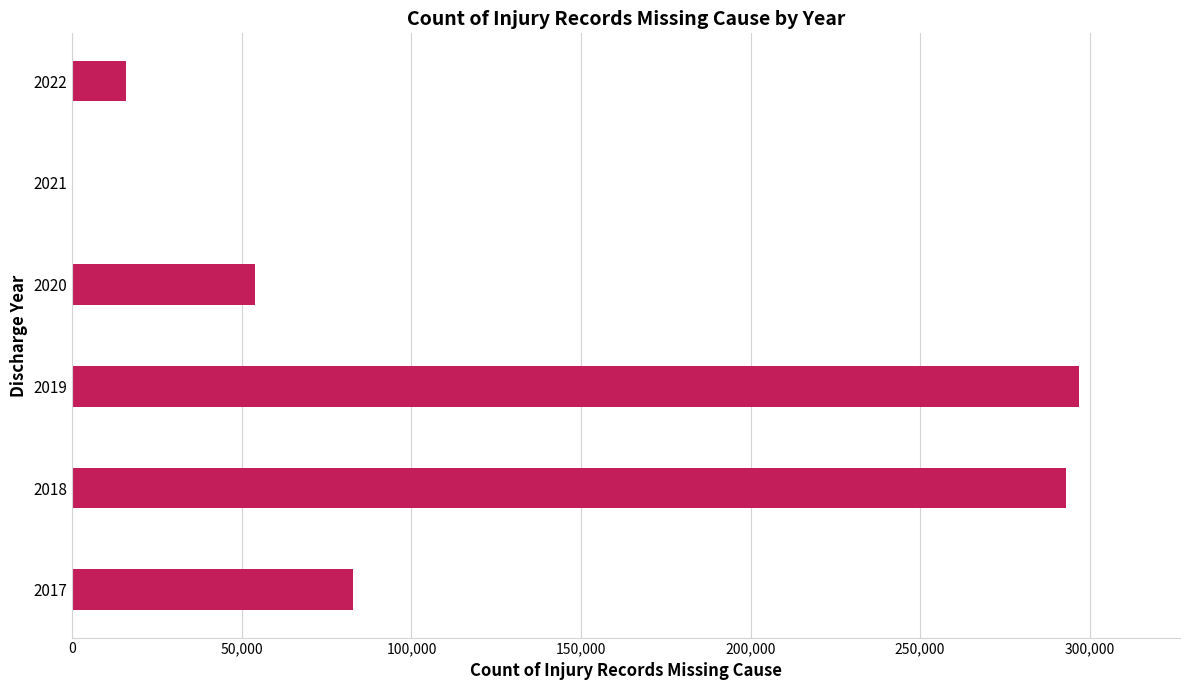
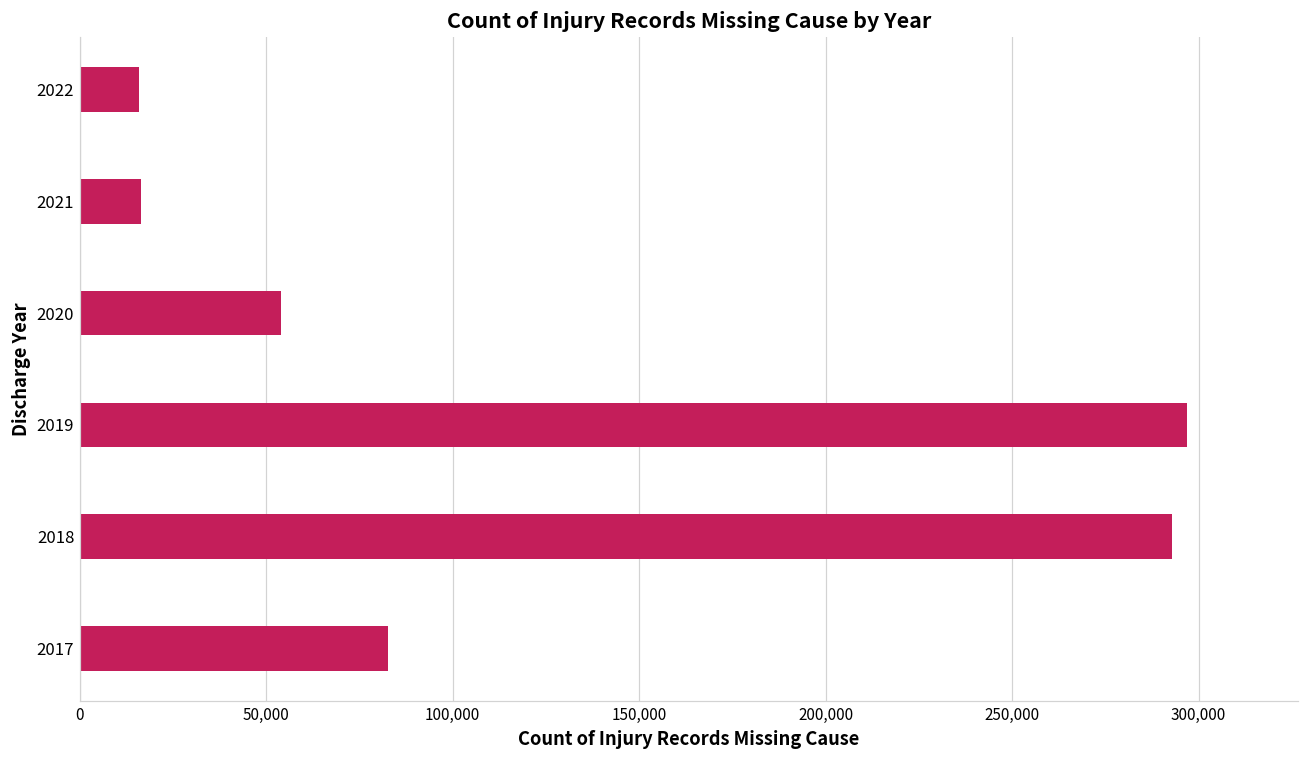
2021: 0 -> 16,000
